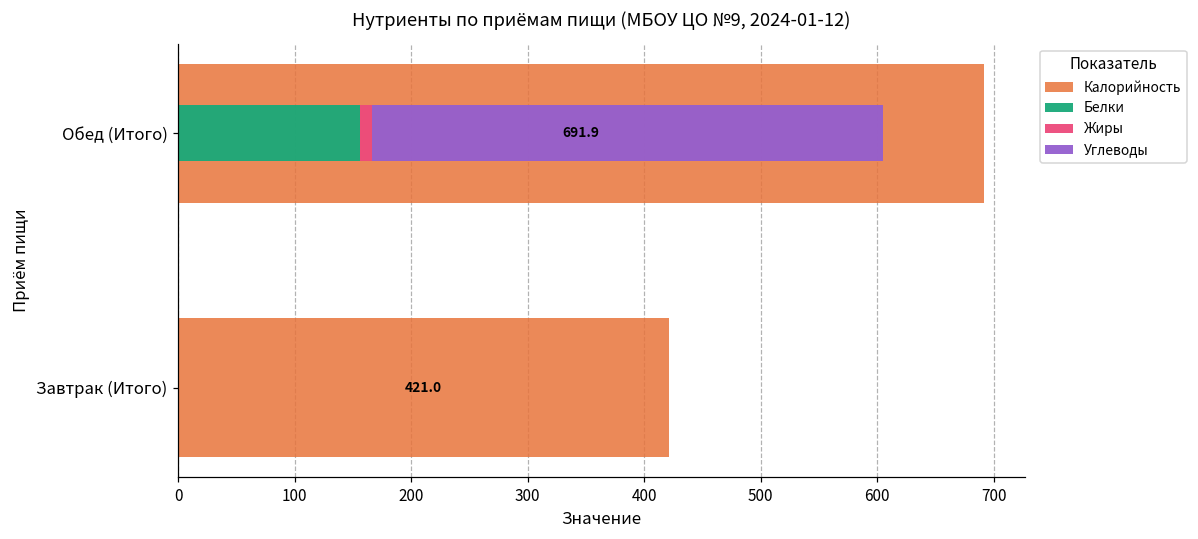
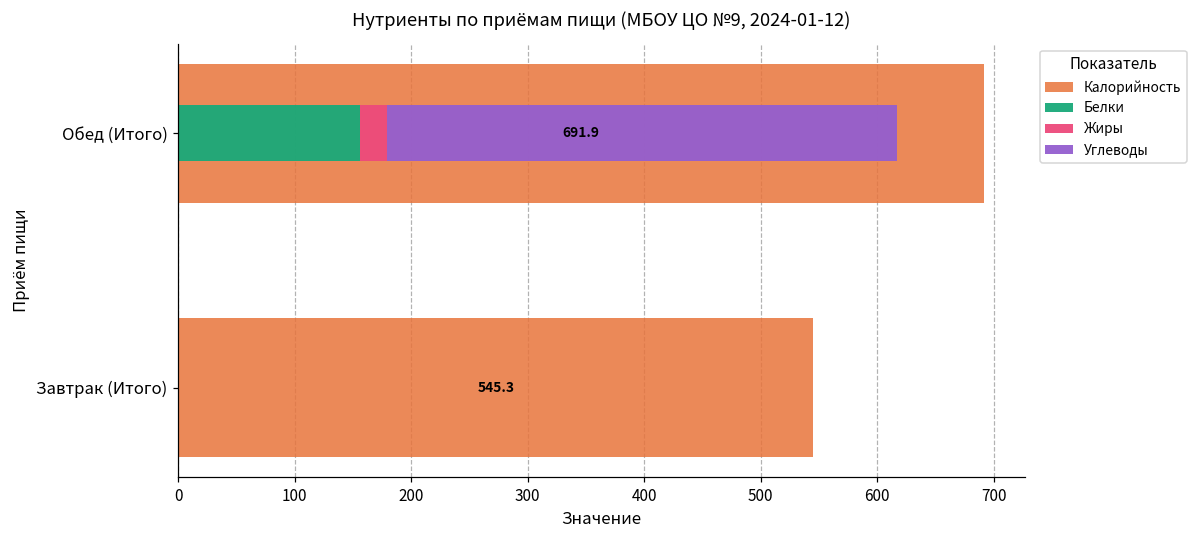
Жиры, Обед (Итого): 10 -> 23
Калорийность, Завтрак (Итого): 421.0 -> 545.3
